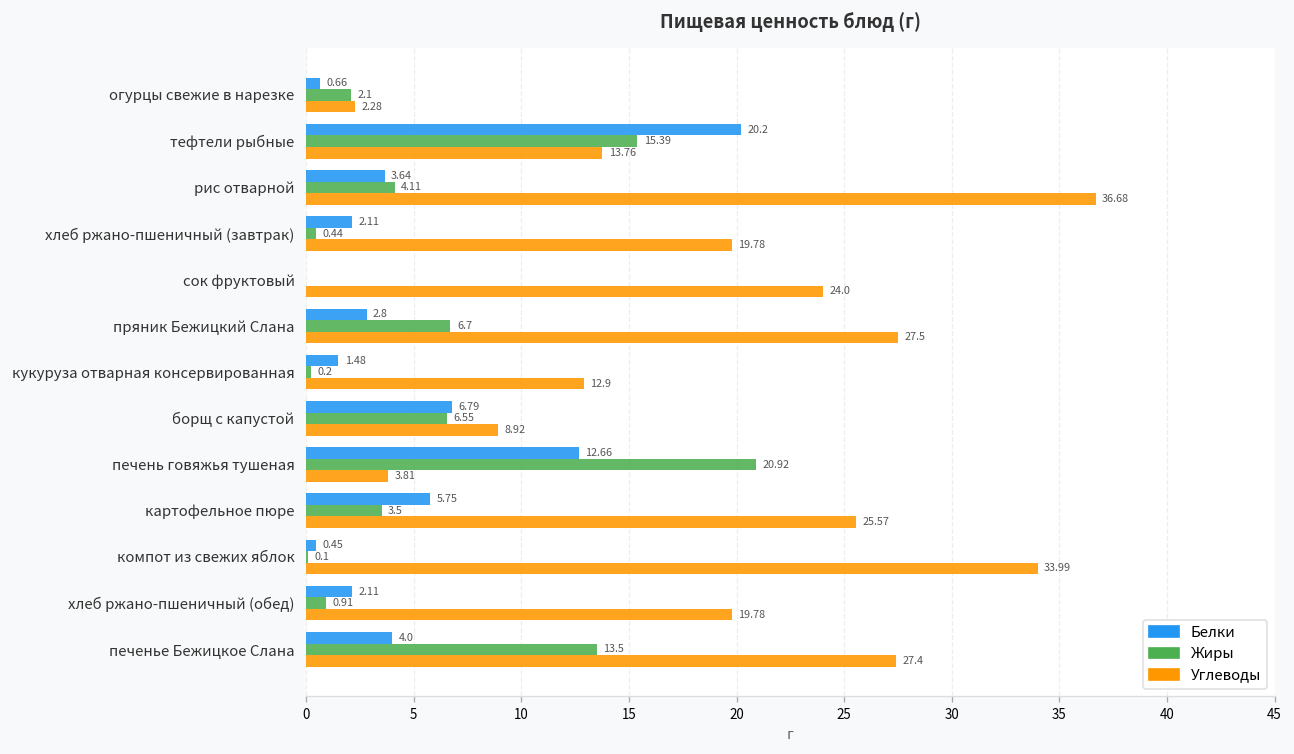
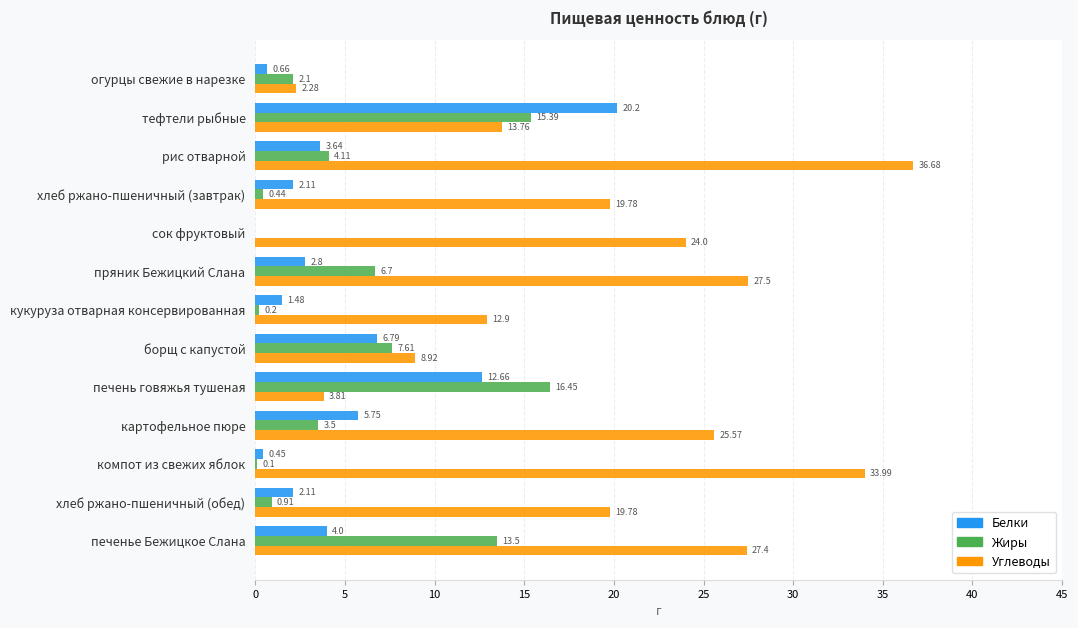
Жиры, борщ с капустой: 6.55 -> 7.61
Жиры, печень говяжья тушеная: 20.92 -> 16.45
